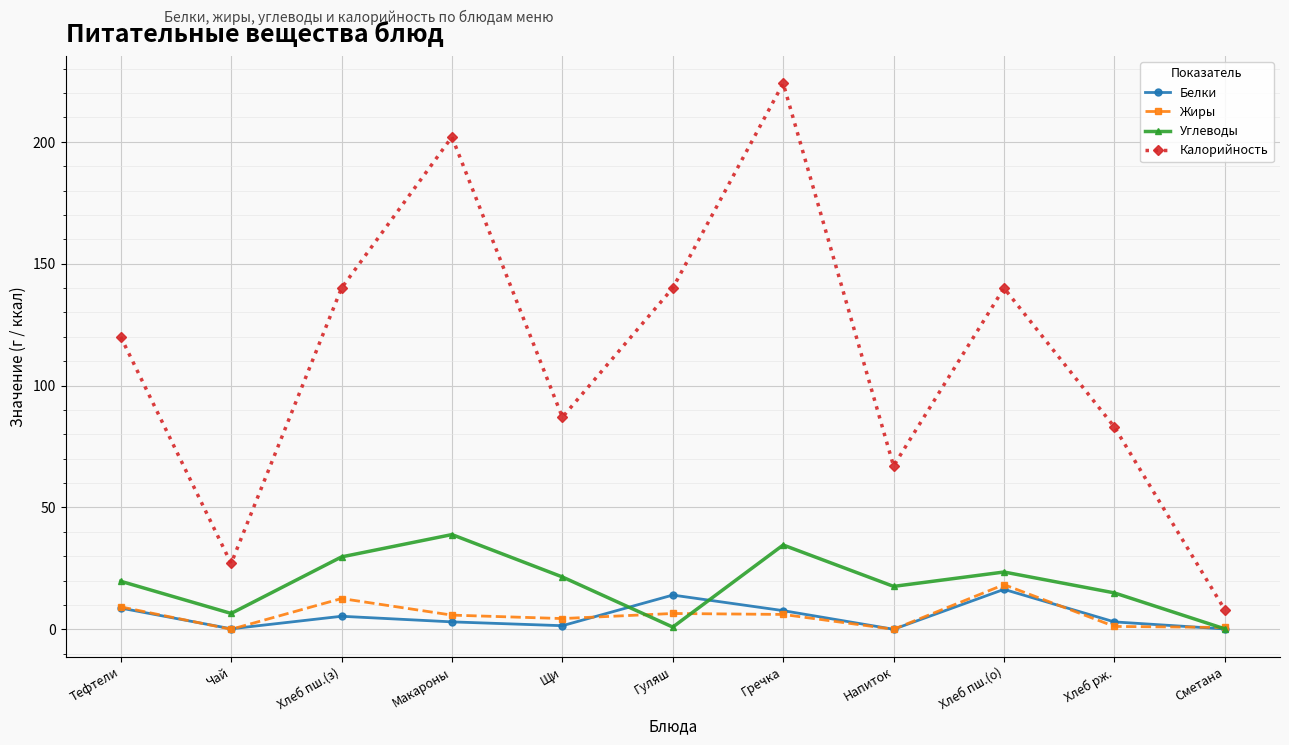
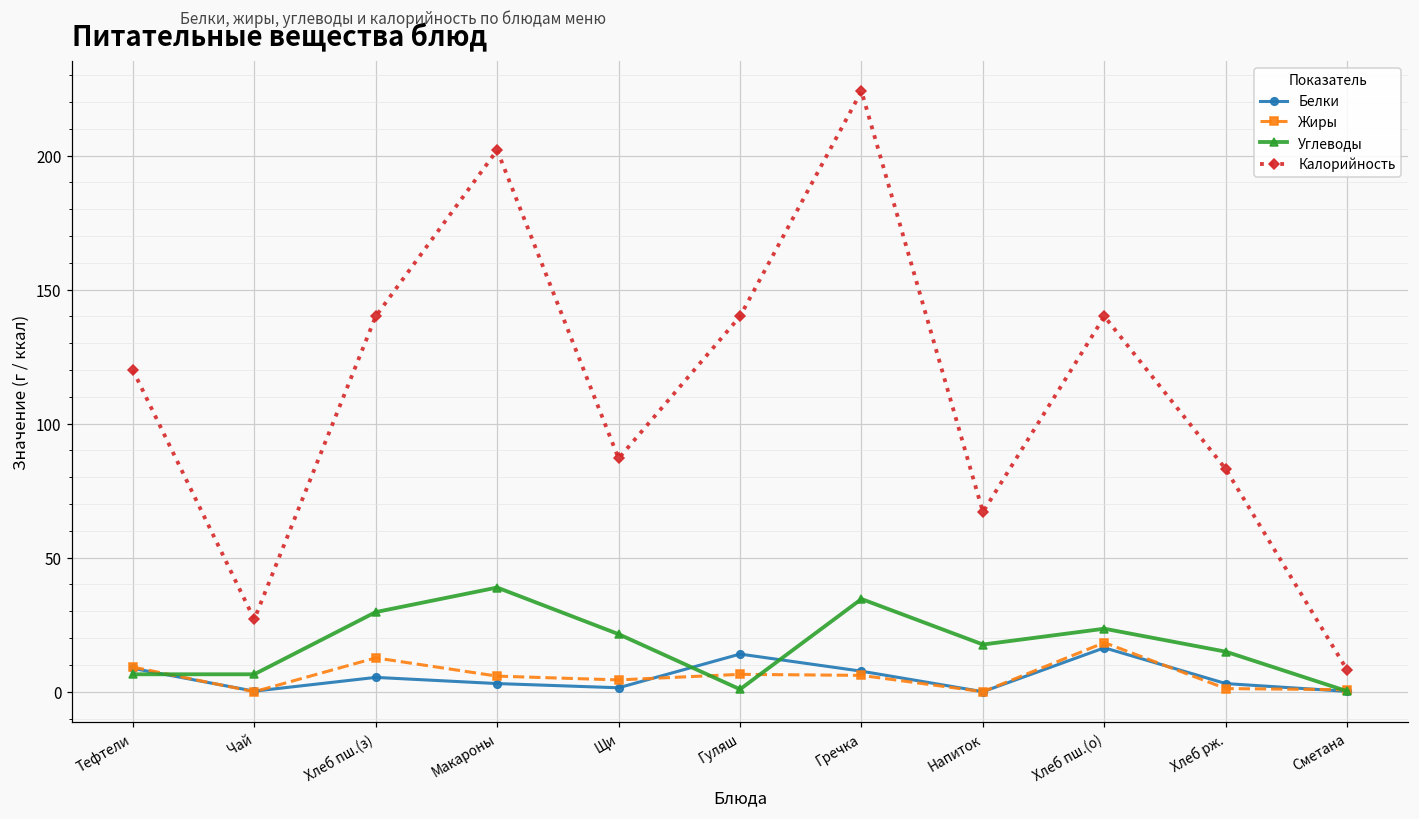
Углеводы, Тефтели: 20 -> 7
